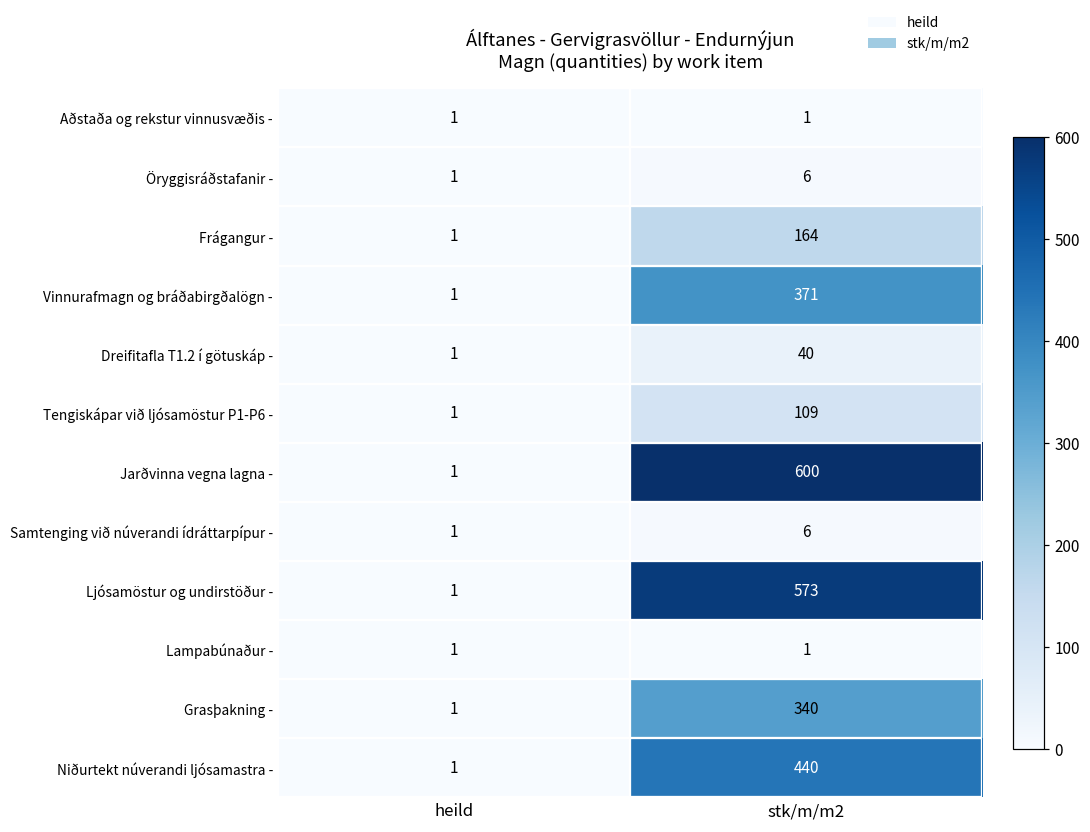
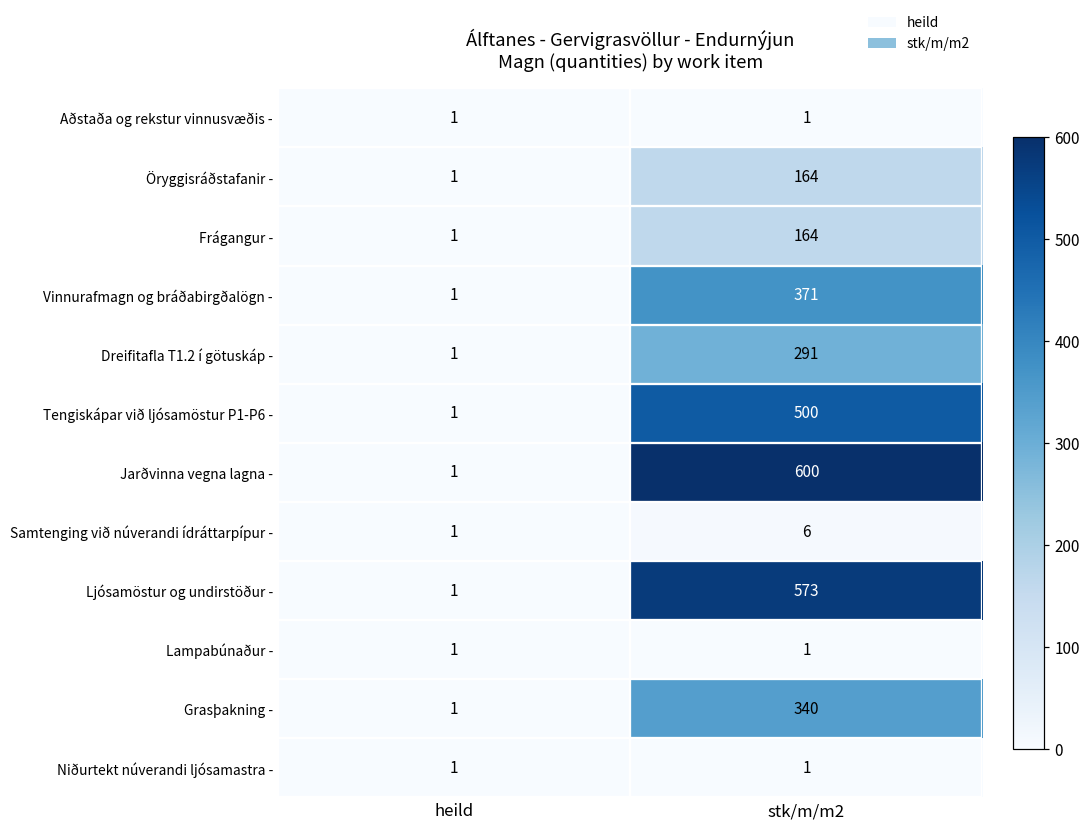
Öryggisráðstafanir -, stk/m/m2: 6 -> 164
Dreifitafla T1.2 í götuskáp -, stk/m/m2: 40 -> 291
Tengiskápar við ljósamöstur P1-P6 -, stk/m/m2: 109 -> 500
Niðurtekt núverandi ljósamastra -, stk/m/m2: 440 -> 1
